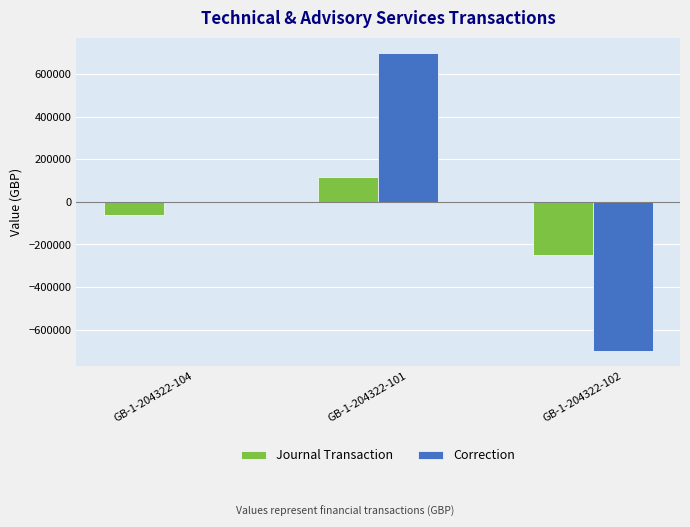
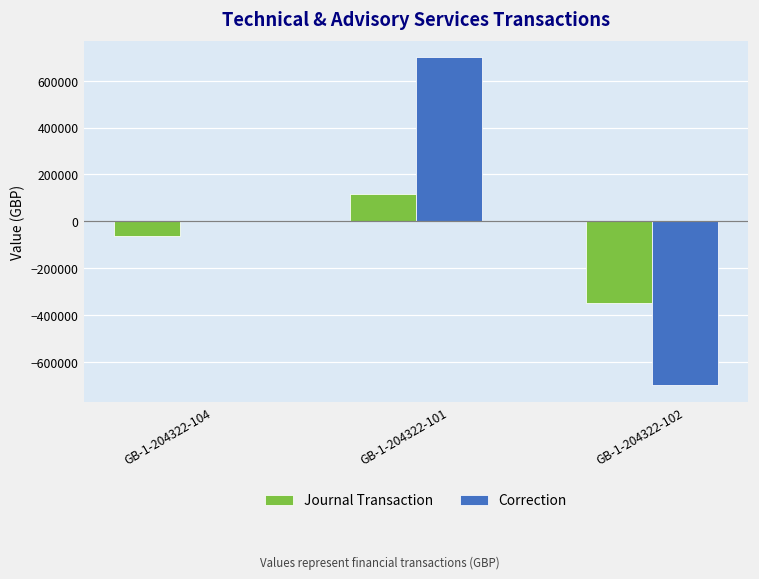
Journal Transaction, GB-1-204322-102: -250000 -> -350000
